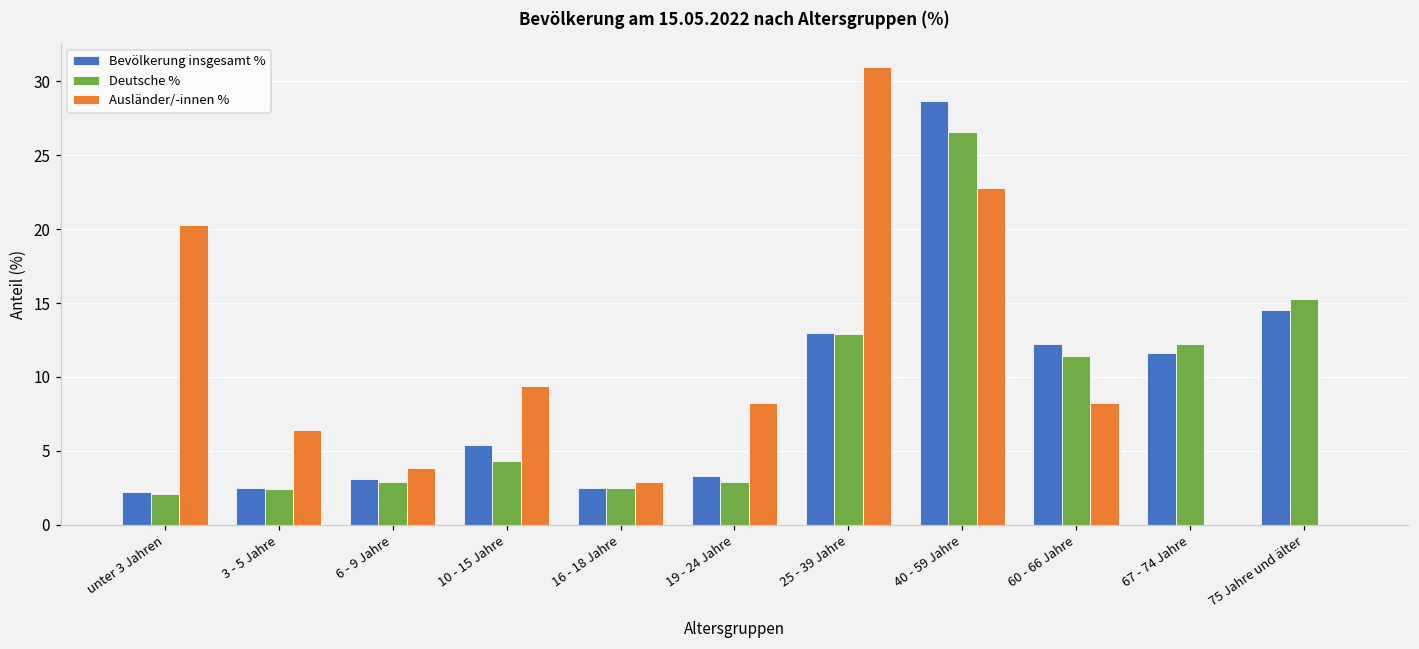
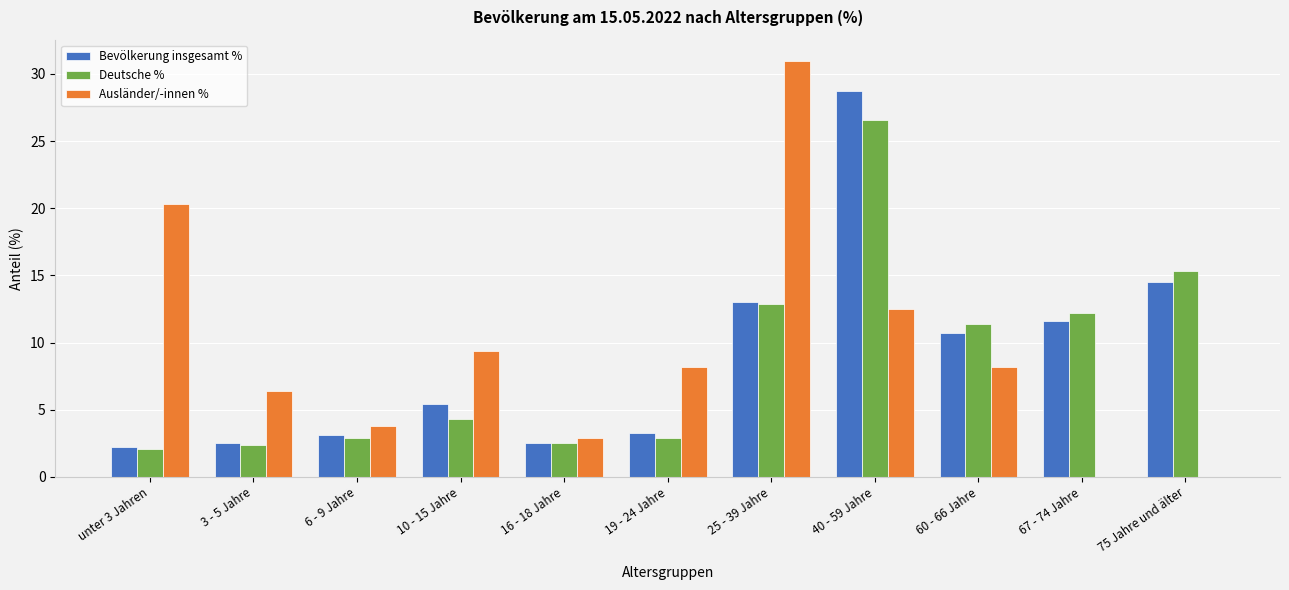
Ausländer/-innen %, 40 - 59 Jahre: 22.8 -> 12.5
Bevölkerung insgesamt %, 60 - 66 Jahre: 12.2 -> 10.7
